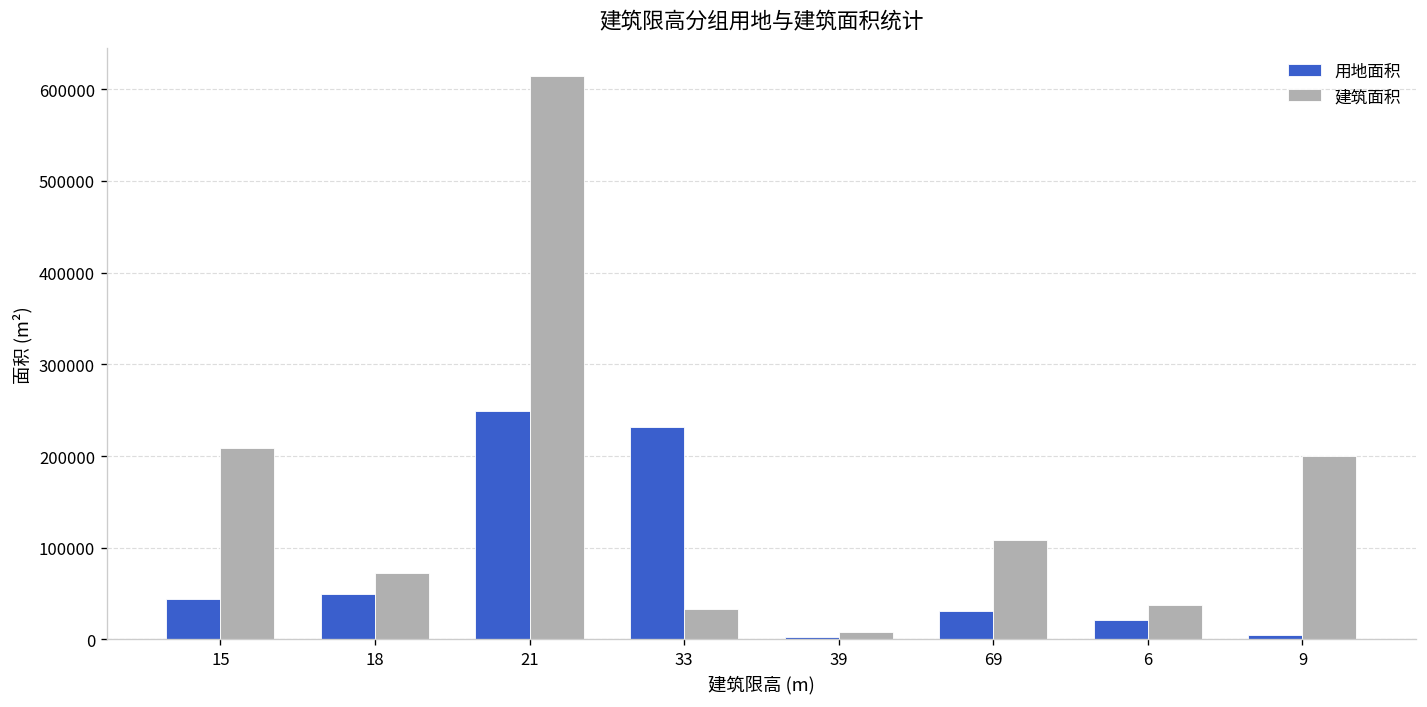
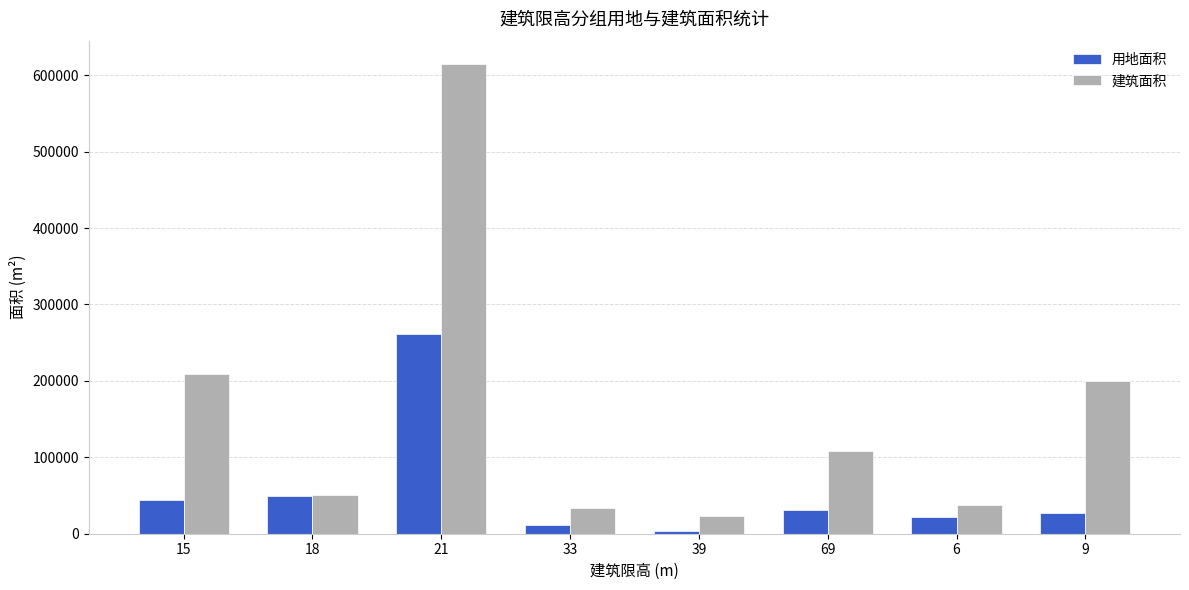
建筑面积, 18: 70000 -> 50000
用地面积, 21: 250000 -> 260000
用地面积, 33: 230000 -> 10000
建筑面积, 39: 10000 -> 20000
用地面积, 9: 0 -> 30000
